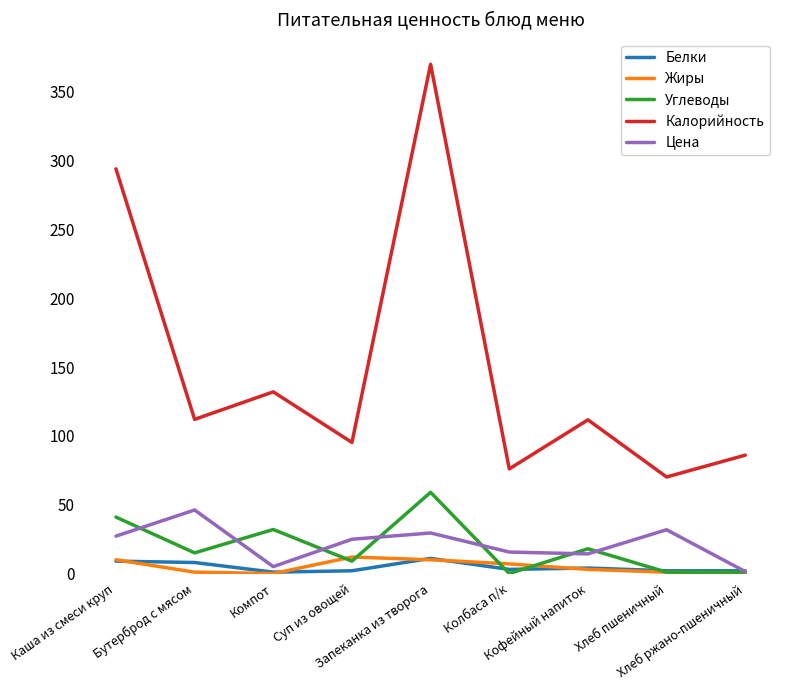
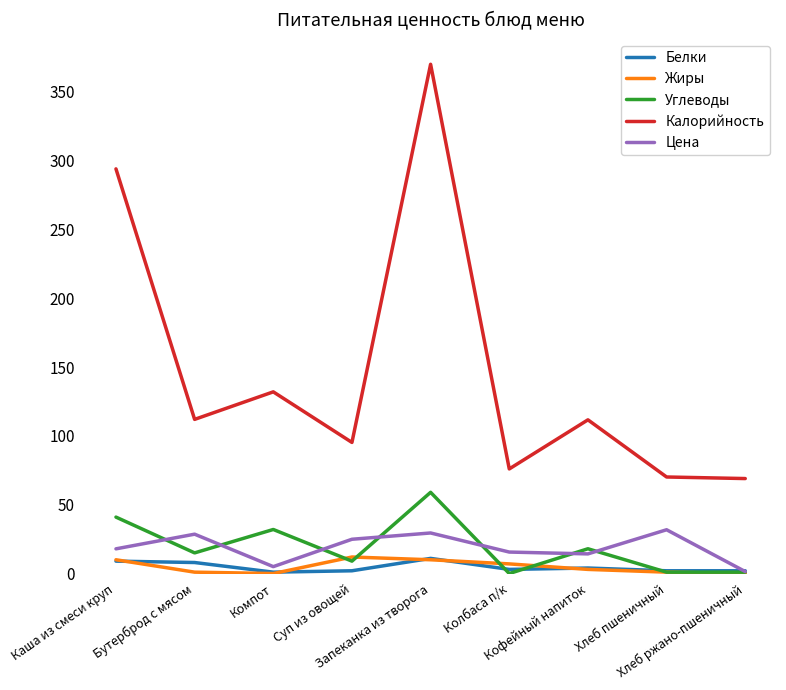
Цена, Каша из смеси круп: 27 -> 18
Цена, Бутерброд с мясом: 46 -> 29
Калорийность, Хлеб ржано-пшеничный: 86 -> 69
